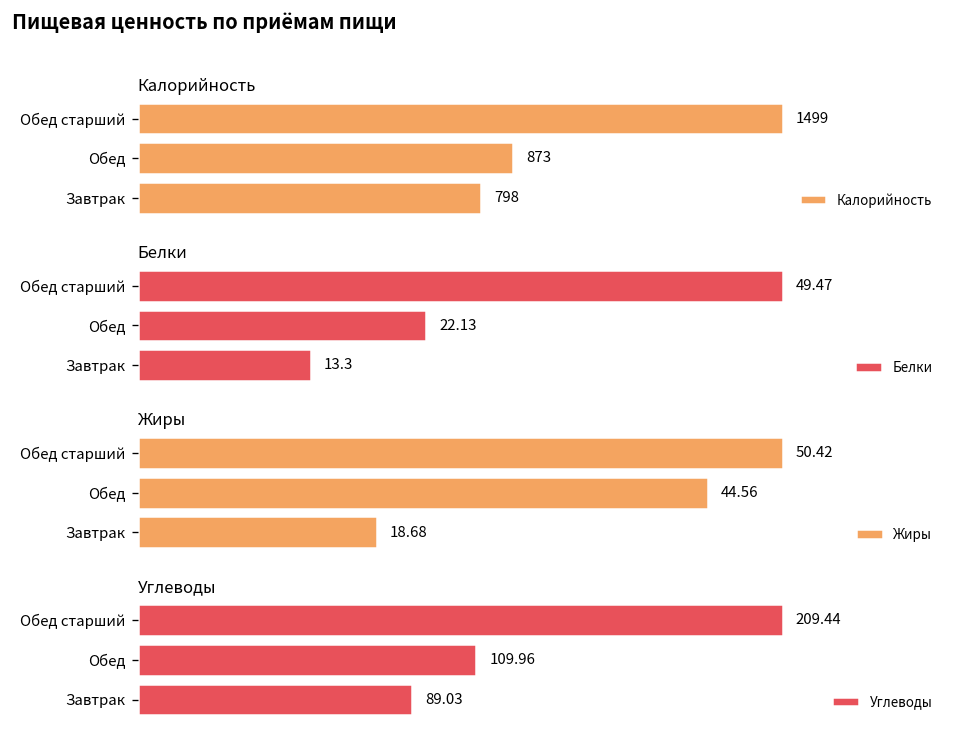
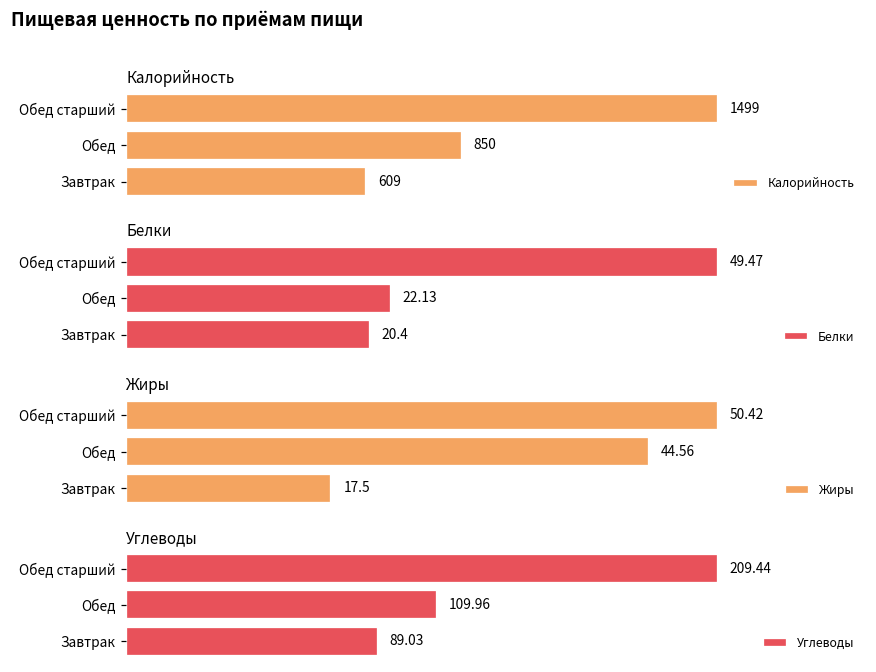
Калорийность, Обед: 873 -> 850
Калорийность, Завтрак: 798 -> 609
Белки, Завтрак: 13.3 -> 20.4
Жиры, Завтрак: 18.68 -> 17.5
